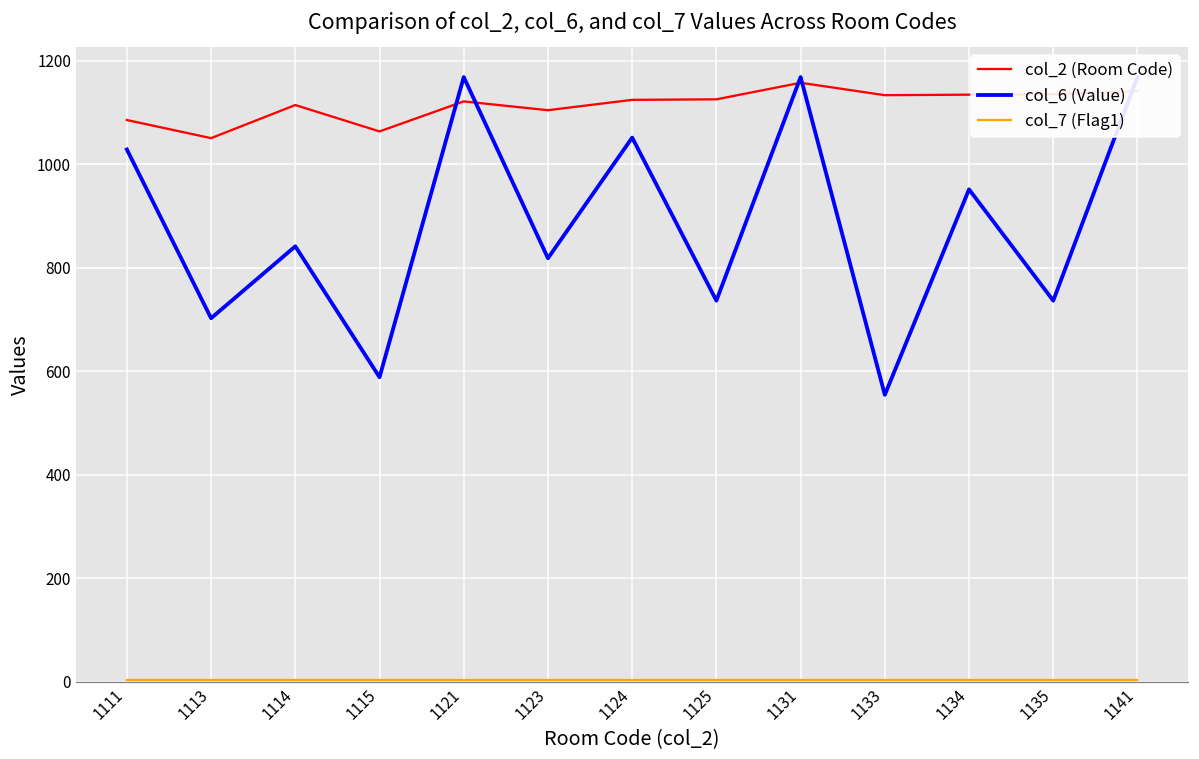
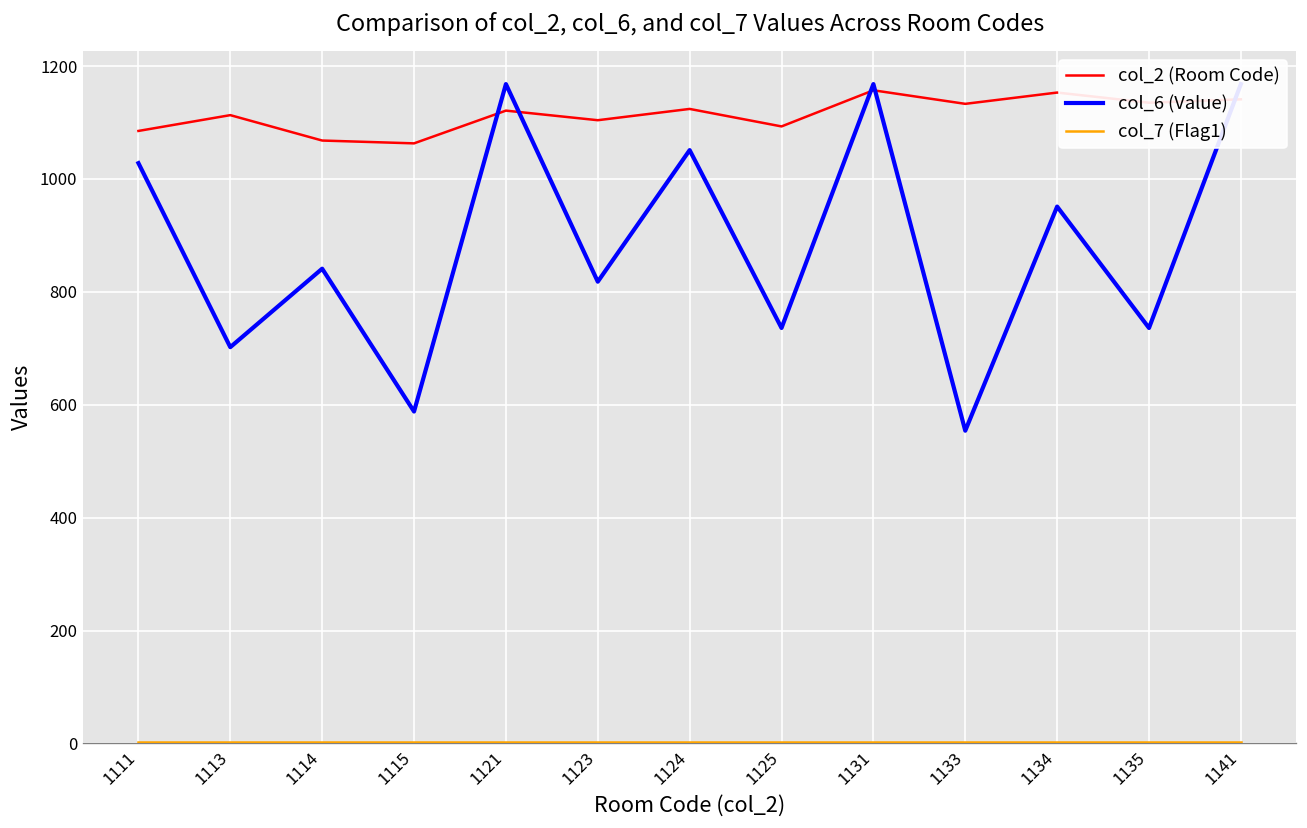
col_2 (Room Code), 1113: 1050 -> 1110
col_2 (Room Code), 1114: 1110 -> 1070
col_2 (Room Code), 1125: 1130 -> 1090
col_2 (Room Code), 1134: 1130 -> 1150
